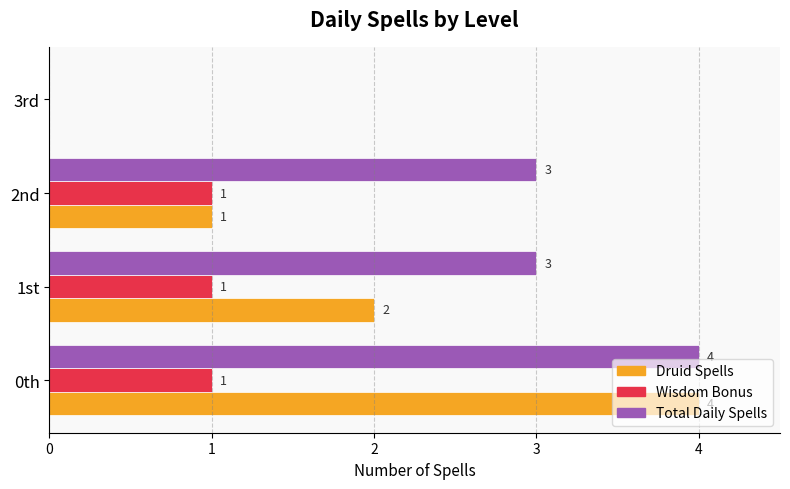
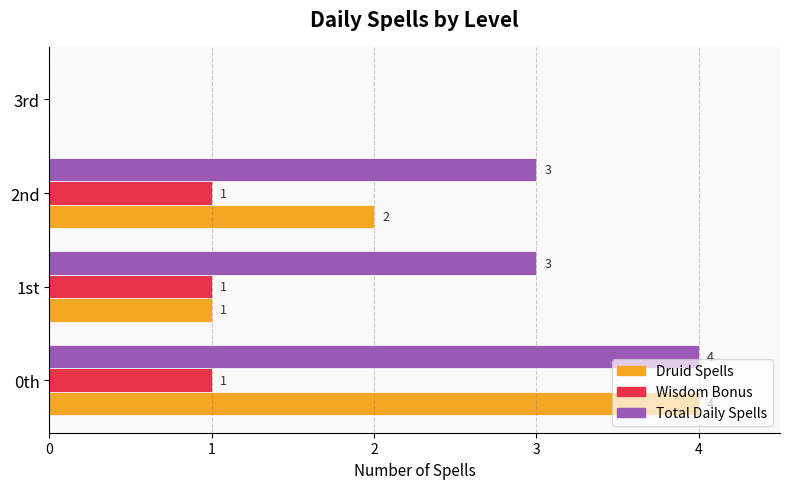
Druid Spells, 2nd: 1 -> 2
Druid Spells, 1st: 2 -> 1
